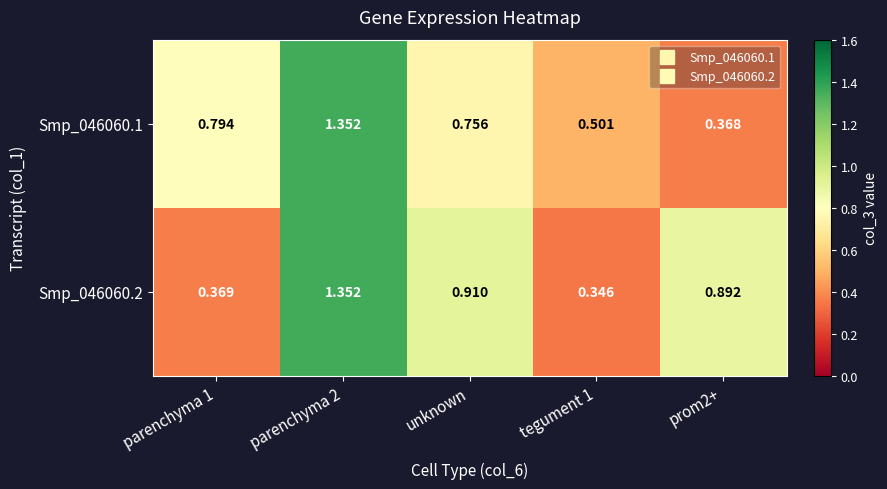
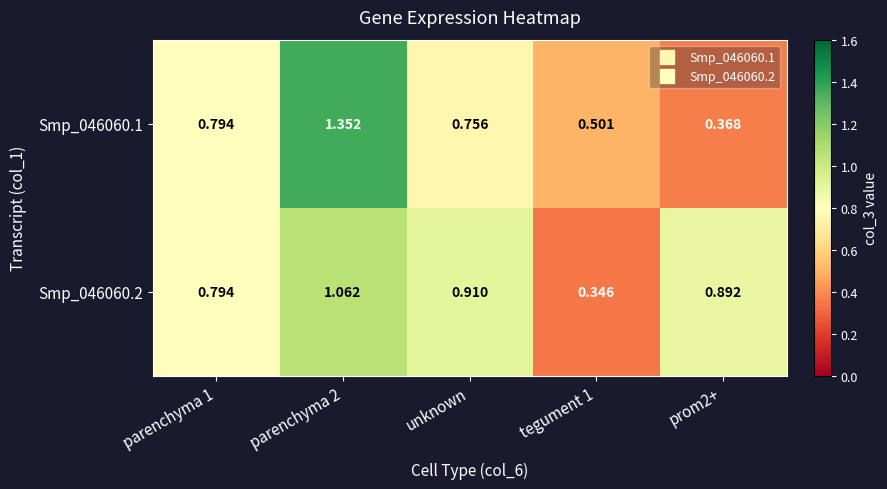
Smp_046060.2, parenchyma 1: 0.369 -> 0.794
Smp_046060.2, parenchyma 2: 1.352 -> 1.062
